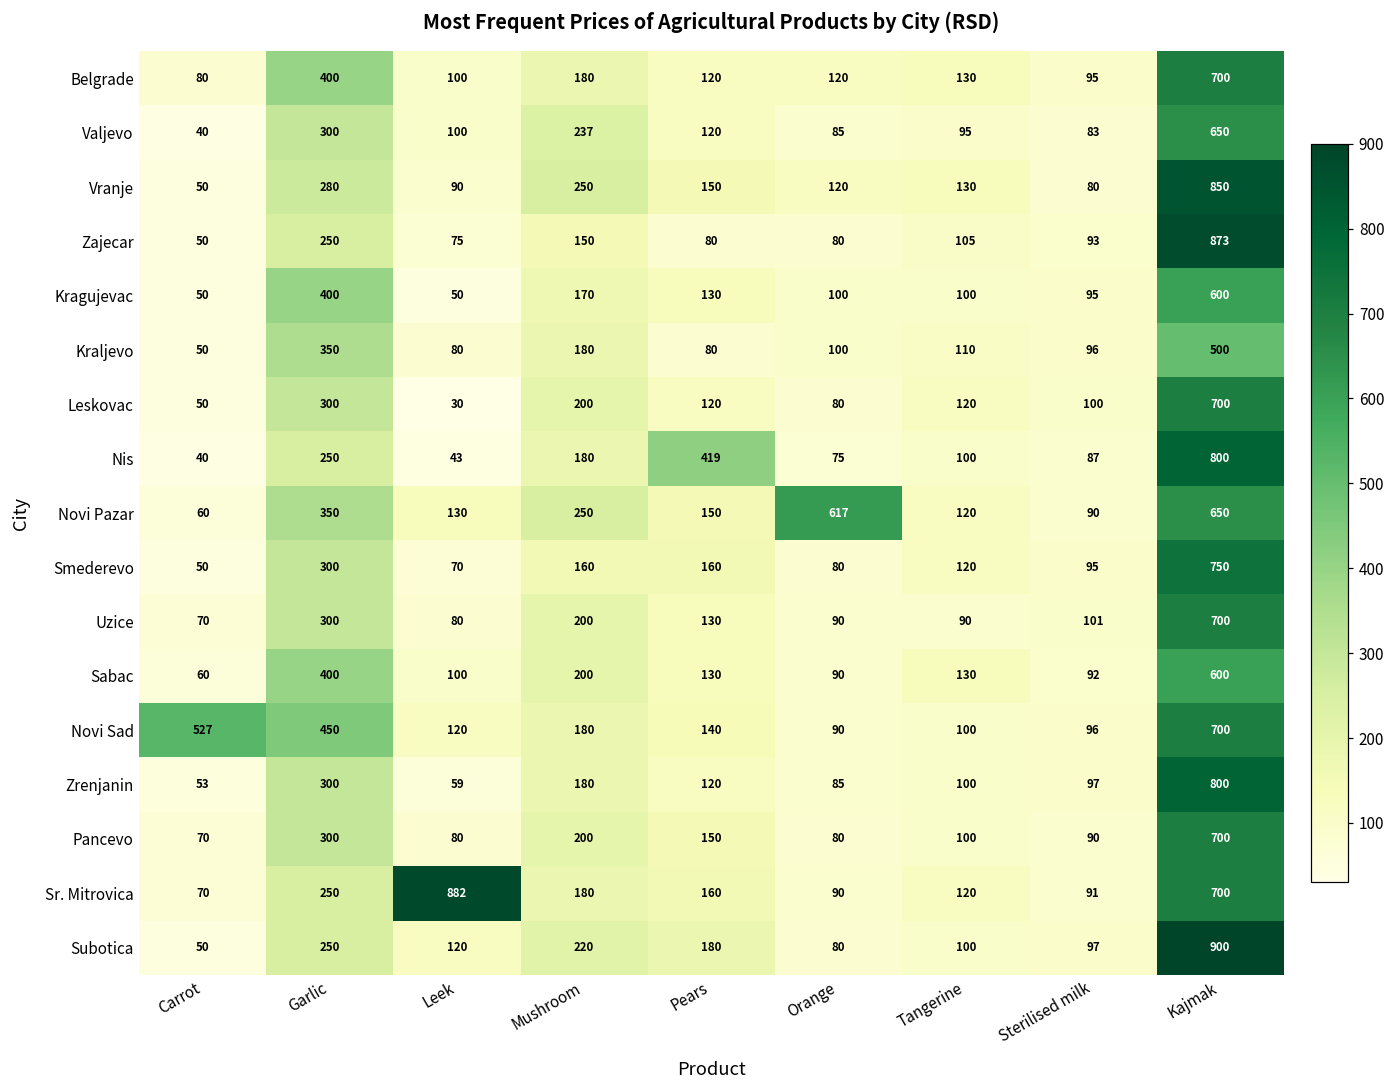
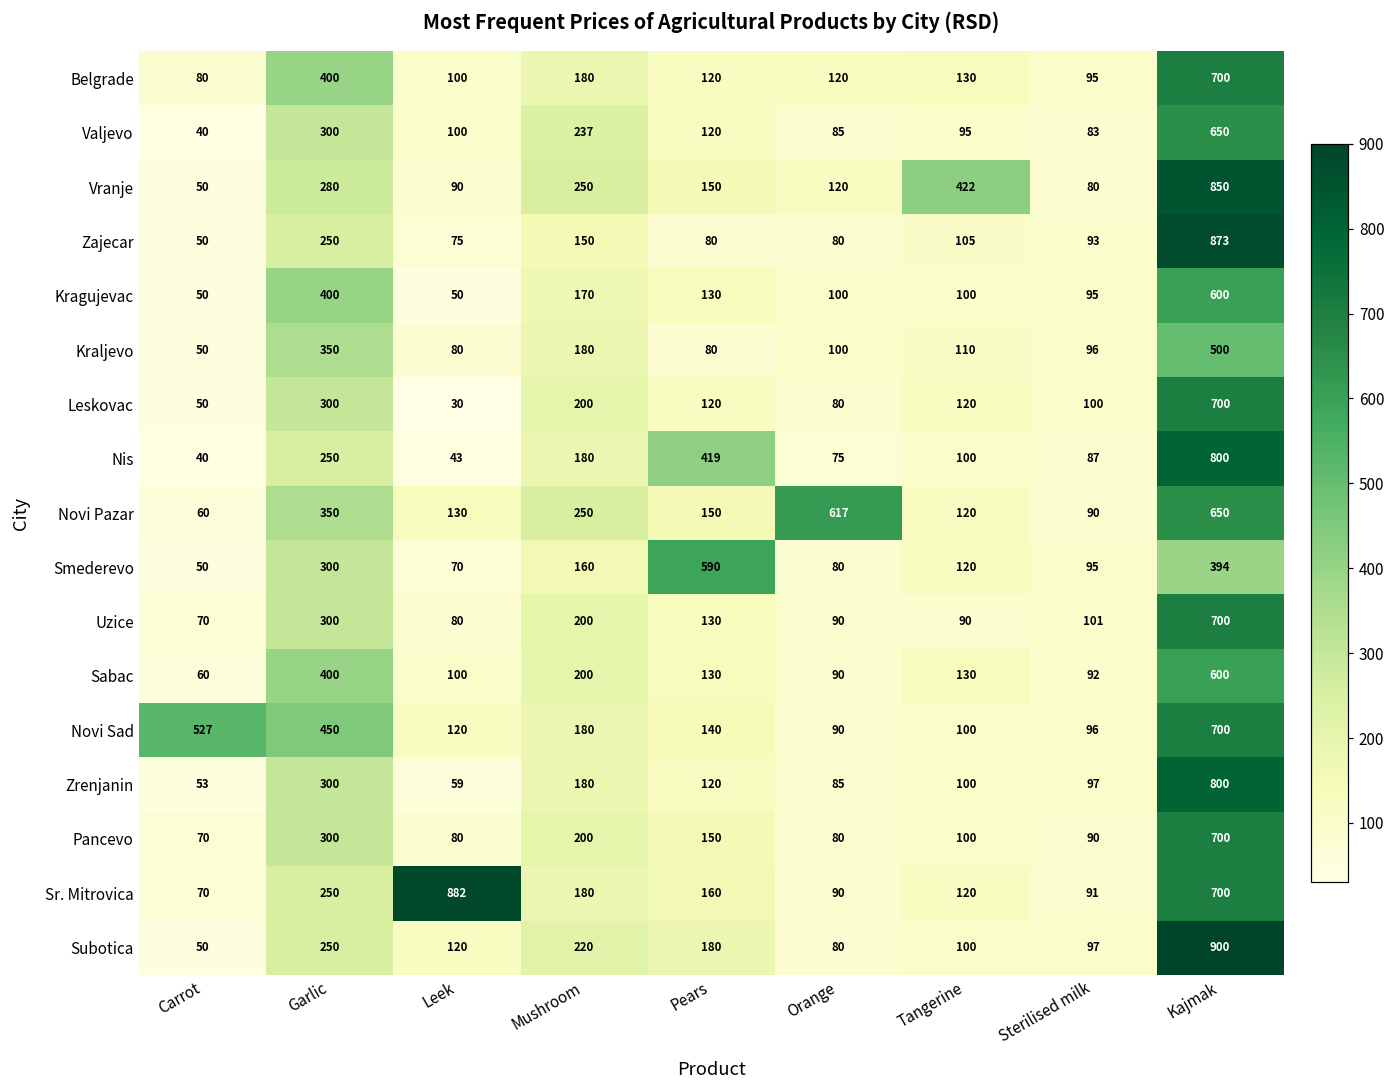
Vranje, Tangerine: 130 -> 422
Smederevo, Pears: 160 -> 590
Smederevo, Kajmak: 750 -> 394
